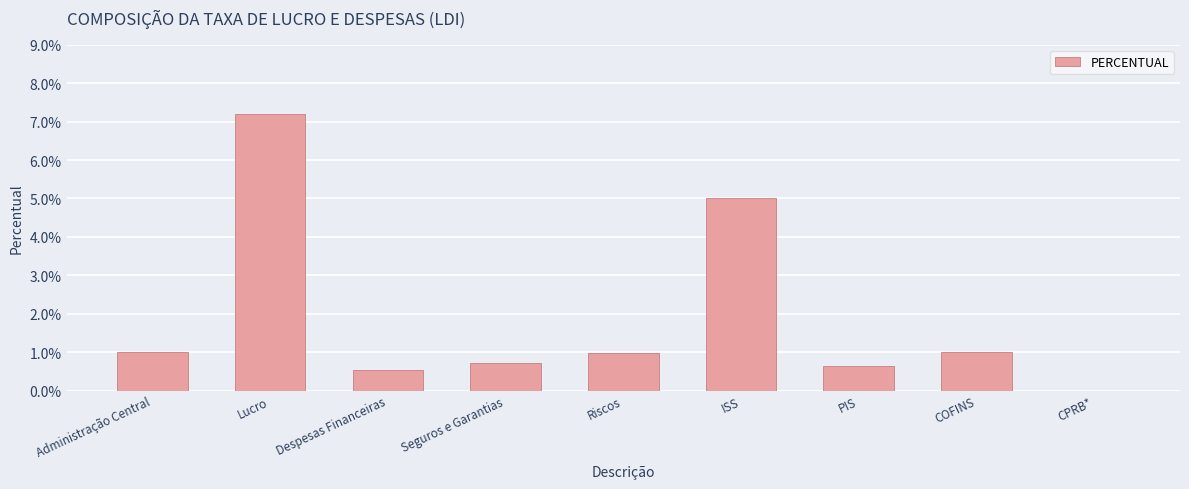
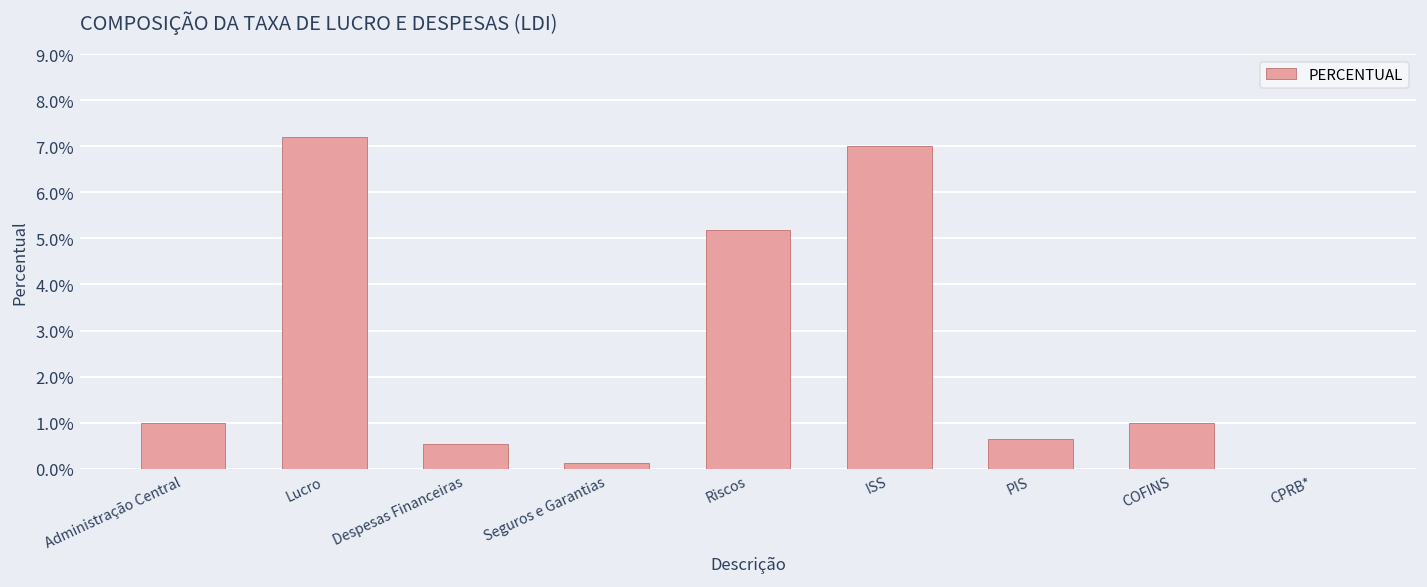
Seguros e Garantias: 0.7% -> 0.1%
Riscos: 1.0% -> 5.2%
ISS: 5.0% -> 7.0%
